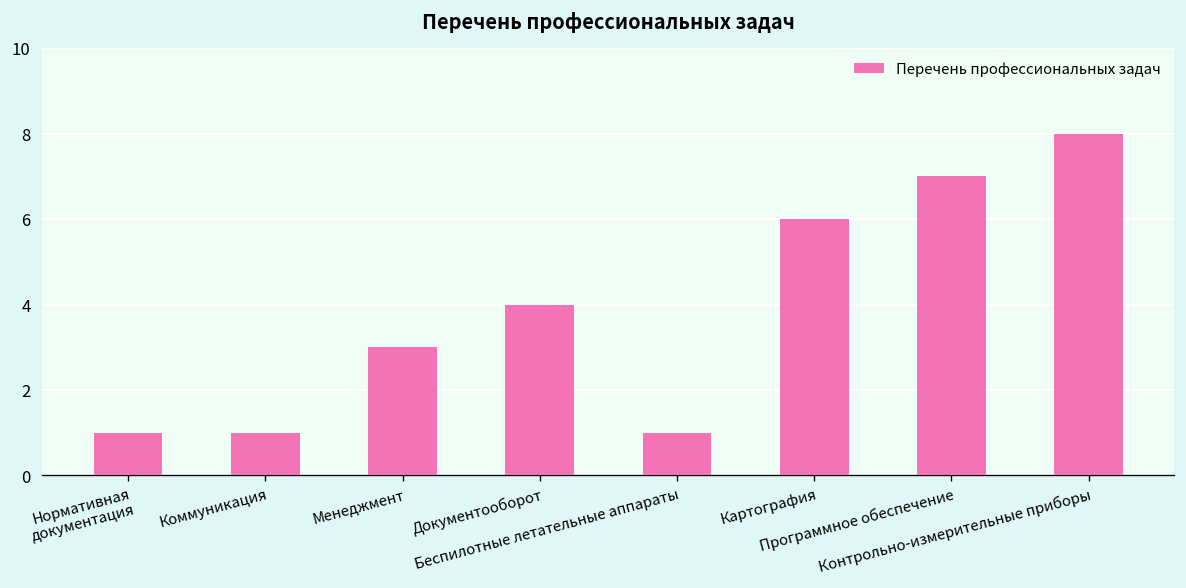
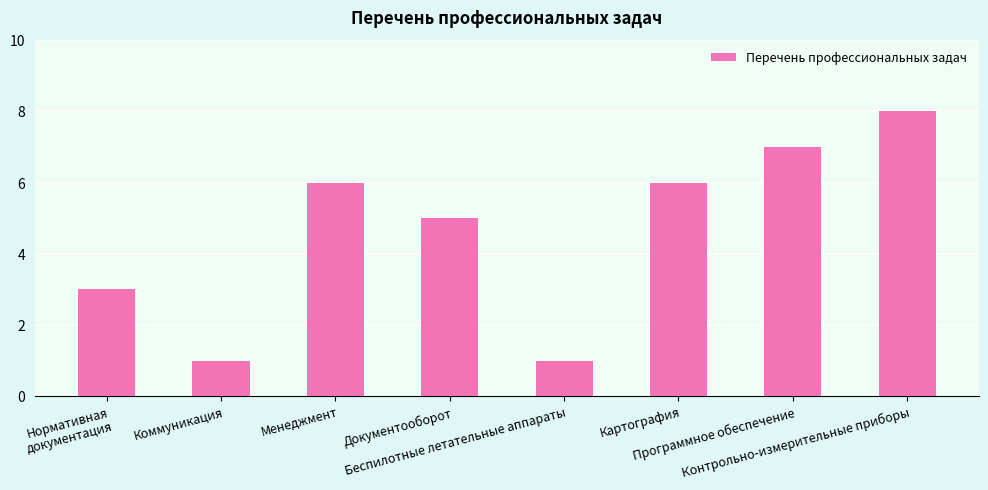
Нормативная документация: 1 -> 3
Менеджмент: 3 -> 6
Документооборот: 4 -> 5
